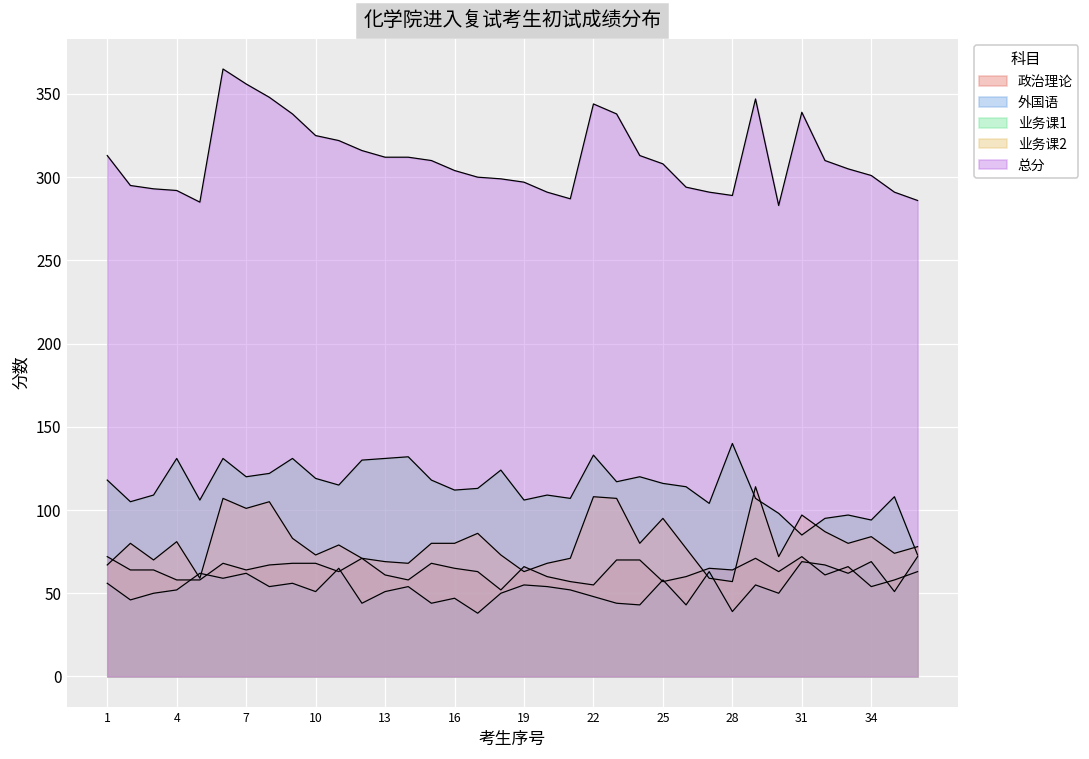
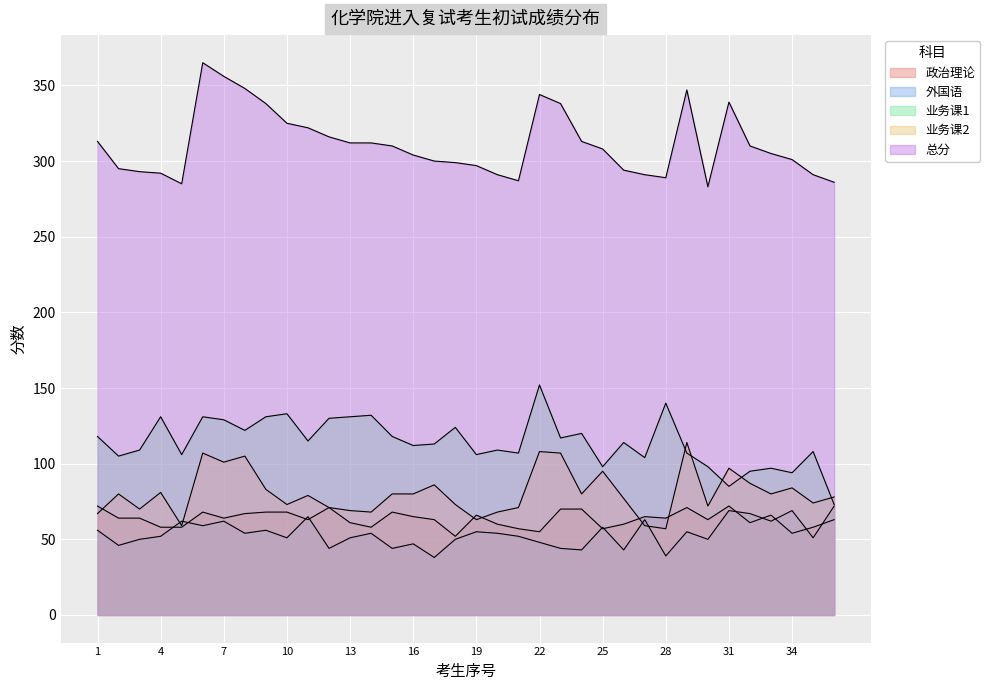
业务课1, 7: 120 -> 129
业务课1, 10: 119 -> 133
业务课1, 22: 133 -> 152
业务课1, 25: 116 -> 98
